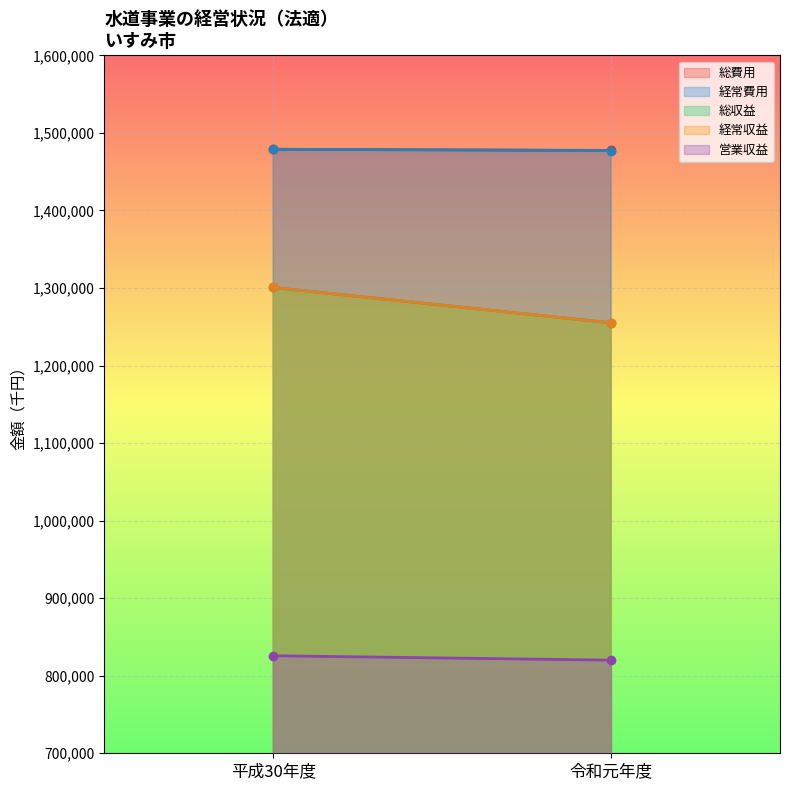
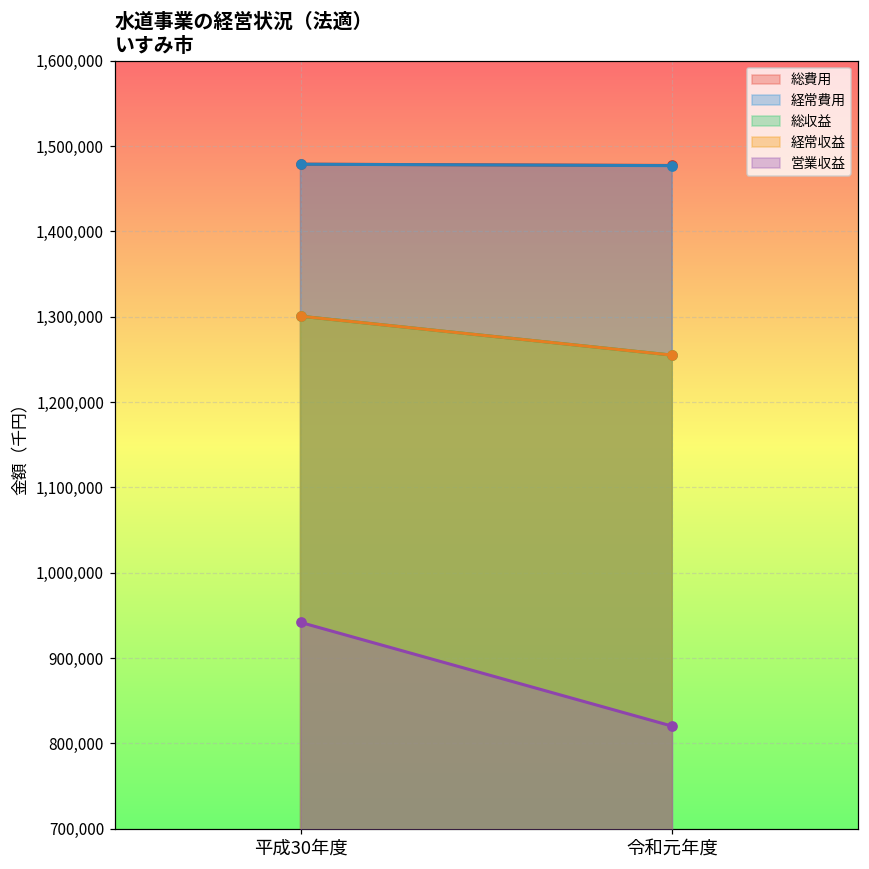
営業収益, 平成30年度: 830,000 -> 940,000
